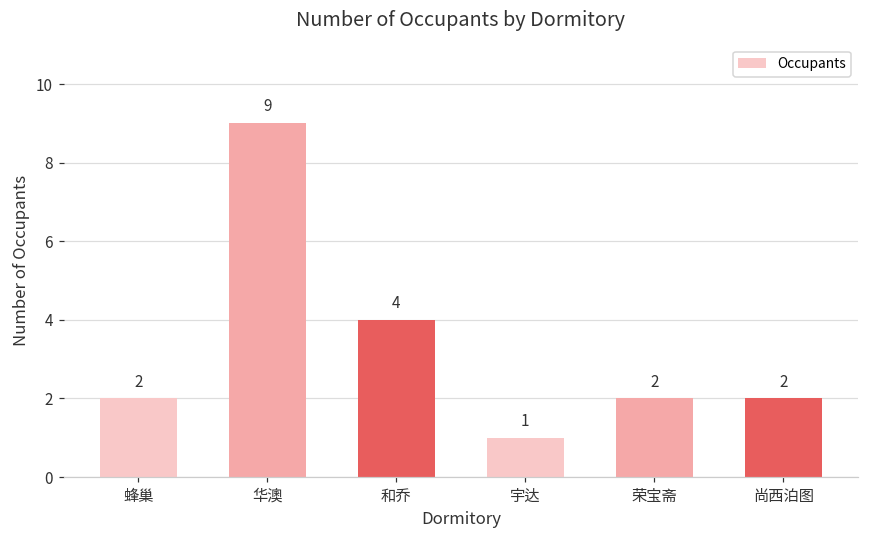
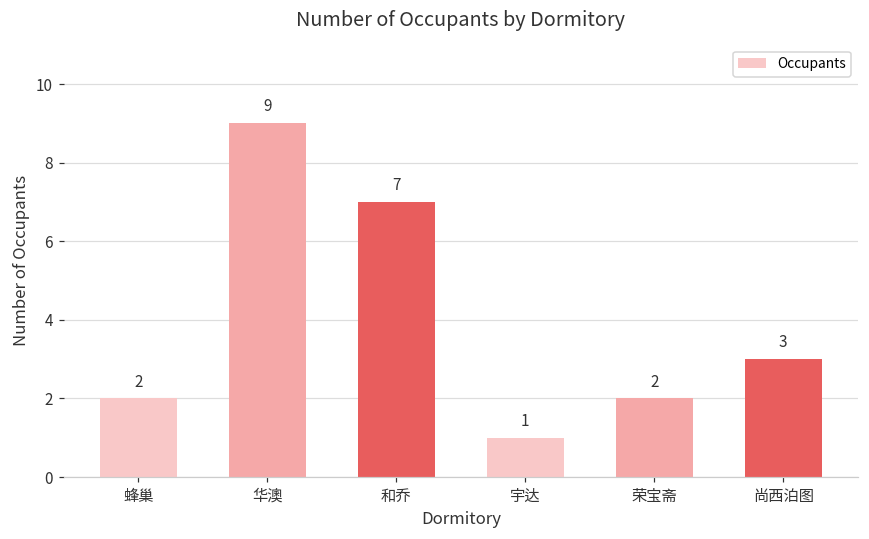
和乔: 4 -> 7
尚西泊图: 2 -> 3
